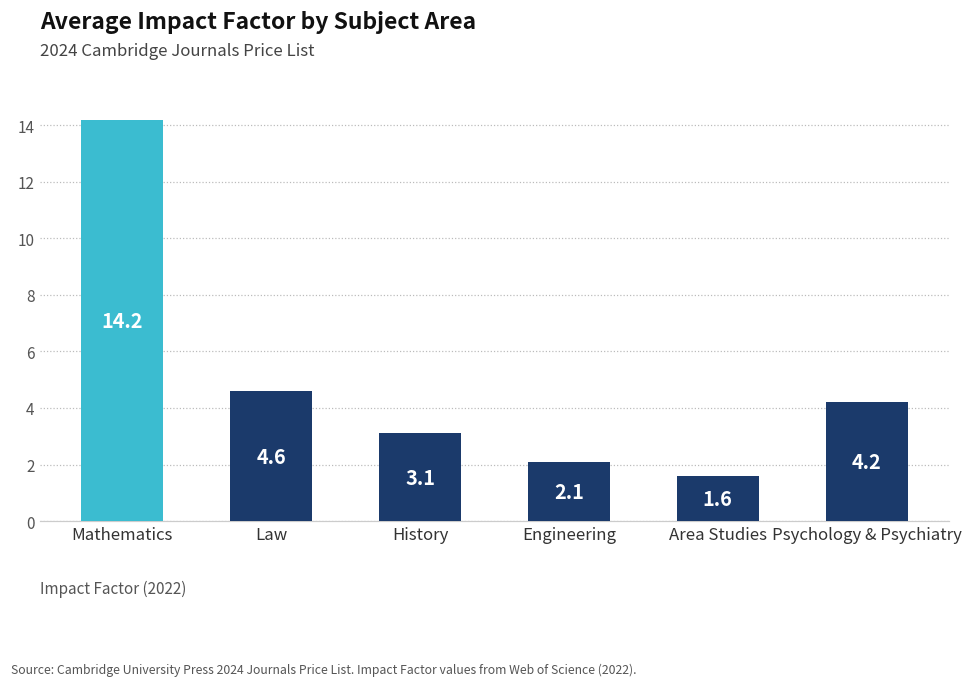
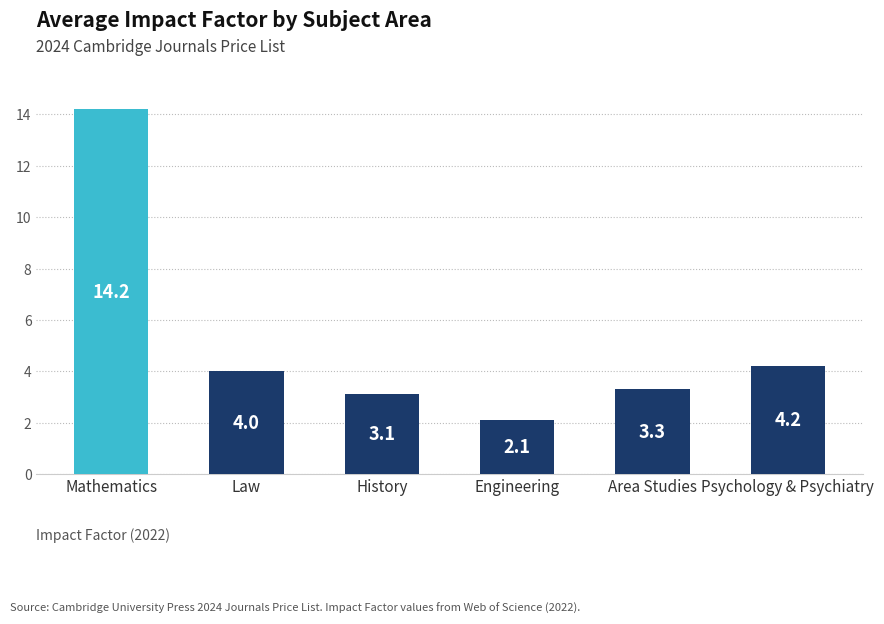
Law: 4.6 -> 4.0
Area Studies: 1.6 -> 3.3
